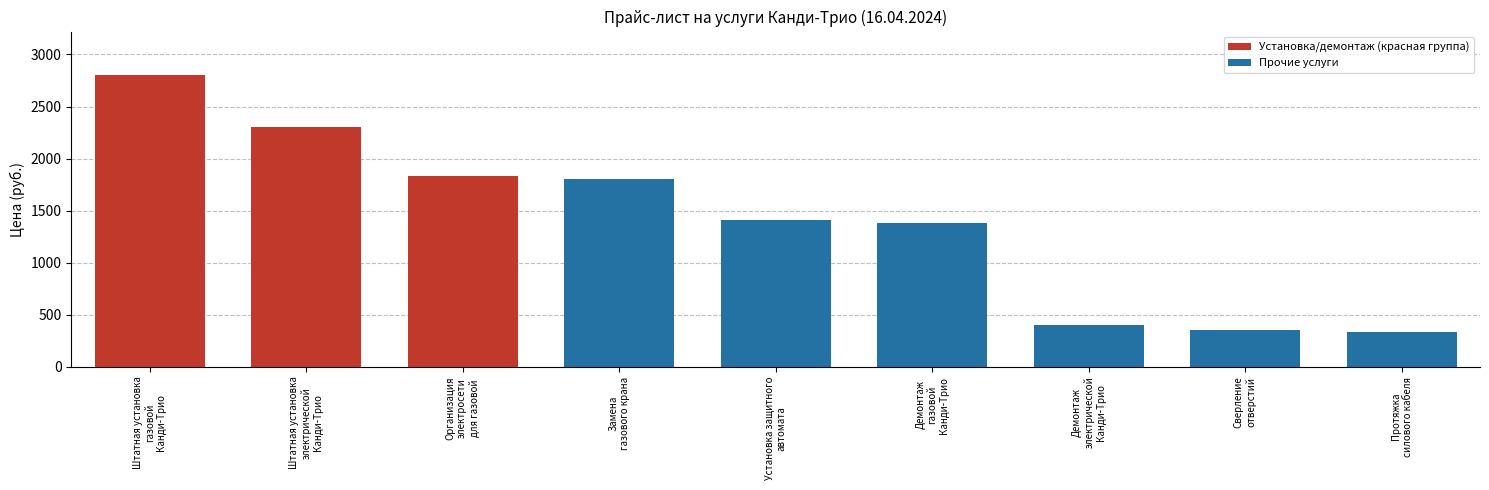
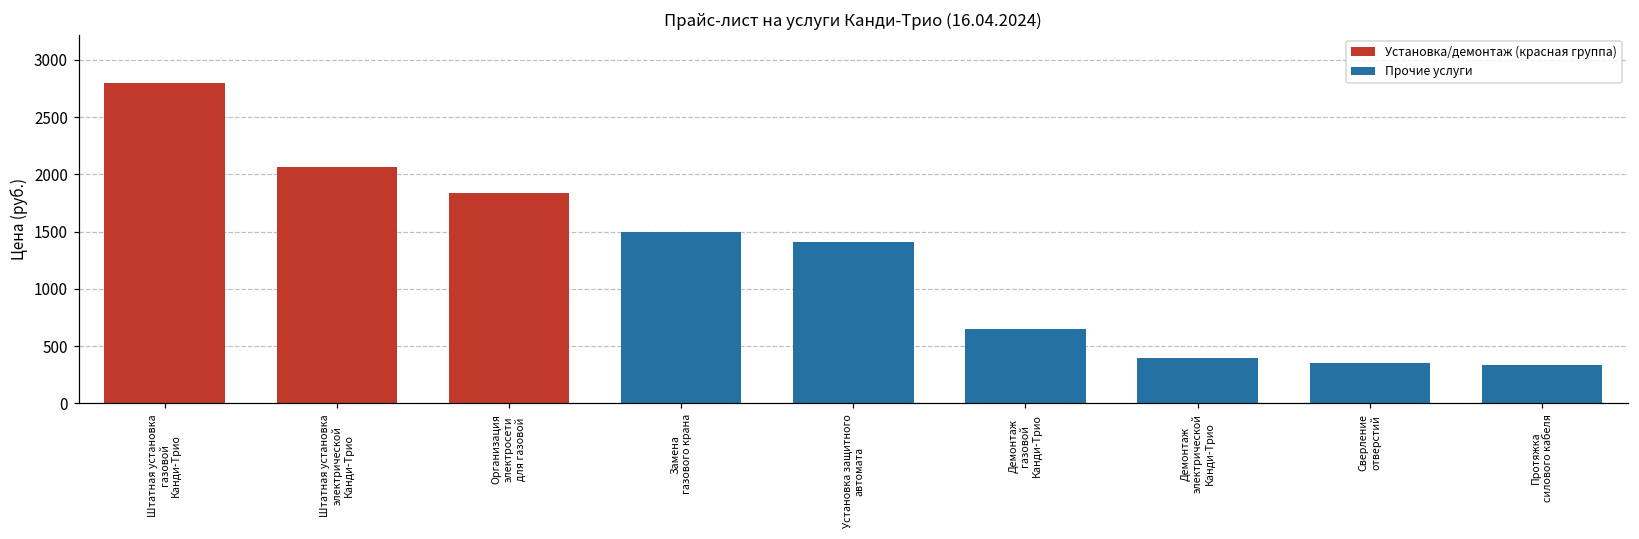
Установка/демонтаж (красная группа), Штатная установка электрической Канди-Трио: 2300 -> 2060
Прочие услуги, Замена газового крана: 1800 -> 1500
Прочие услуги, Демонтаж газовой Канди-Трио: 1380 -> 650
